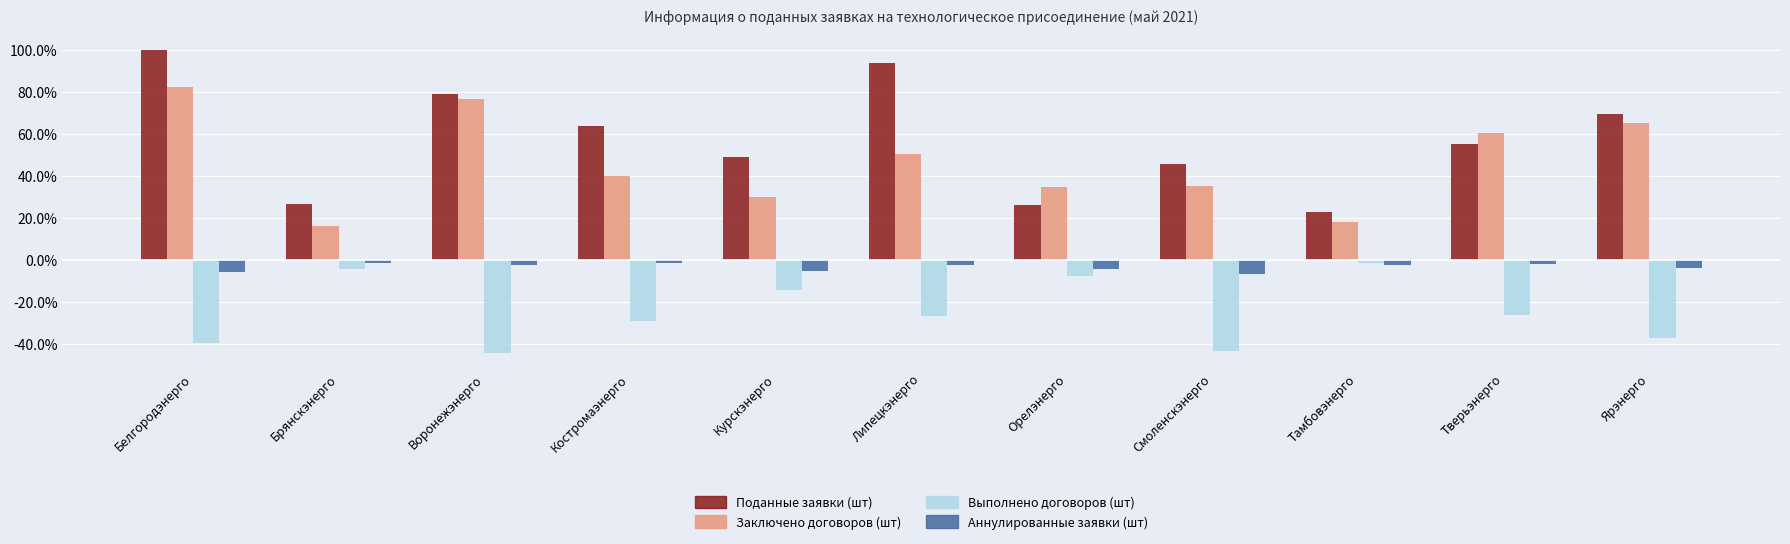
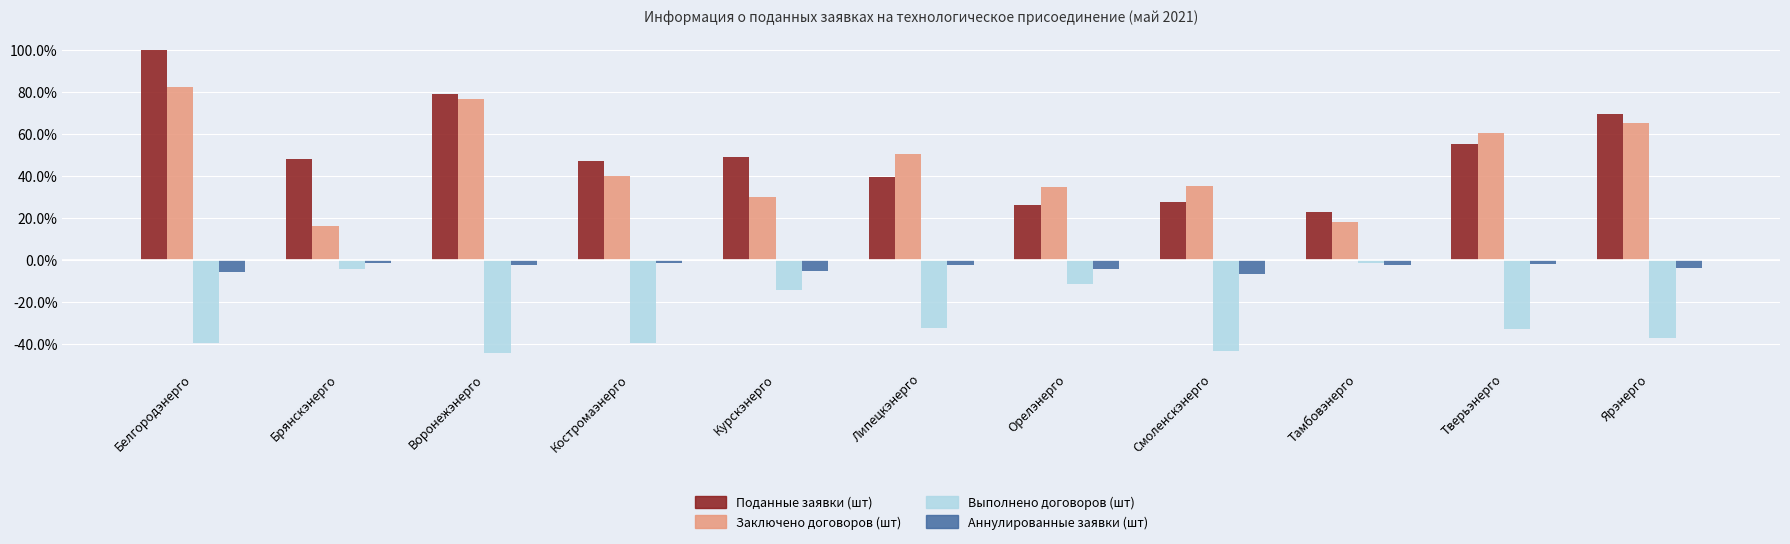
Поданные заявки (шт), Брянскэнерго: 27% -> 48%
Поданные заявки (шт), Костромаэнерго: 64% -> 47%
Выполнено договоров (шт), Костромаэнерго: -29% -> -40%
Поданные заявки (шт), Липецкэнерго: 94% -> 39%
Выполнено договоров (шт), Липецкэнерго: -27% -> -32%
Выполнено договоров (шт), Орелэнерго: -8% -> -11%
Поданные заявки (шт), Смоленскэнерго: 46% -> 28%
Выполнено договоров (шт), Тверьэнерго: -26% -> -33%
